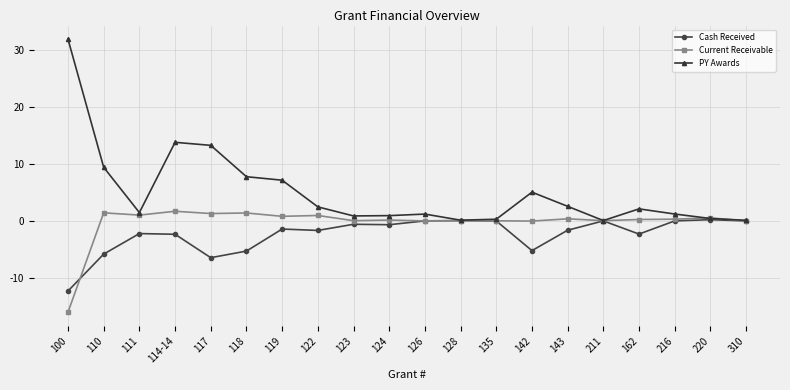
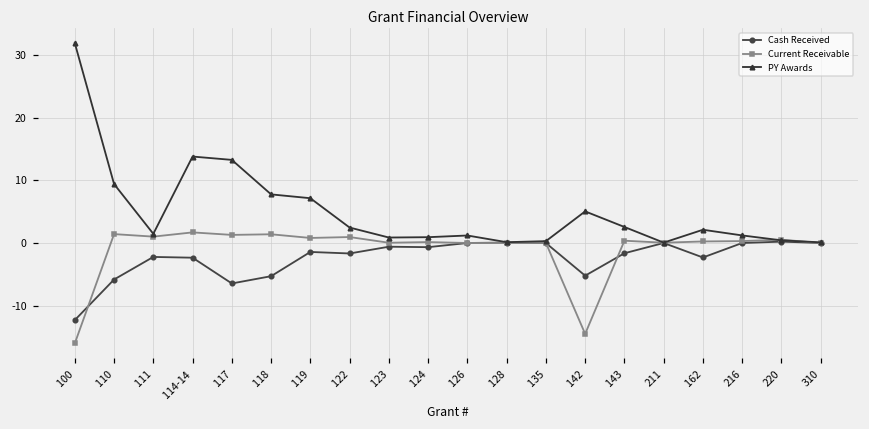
Current Receivable, 142: 0 -> -15
